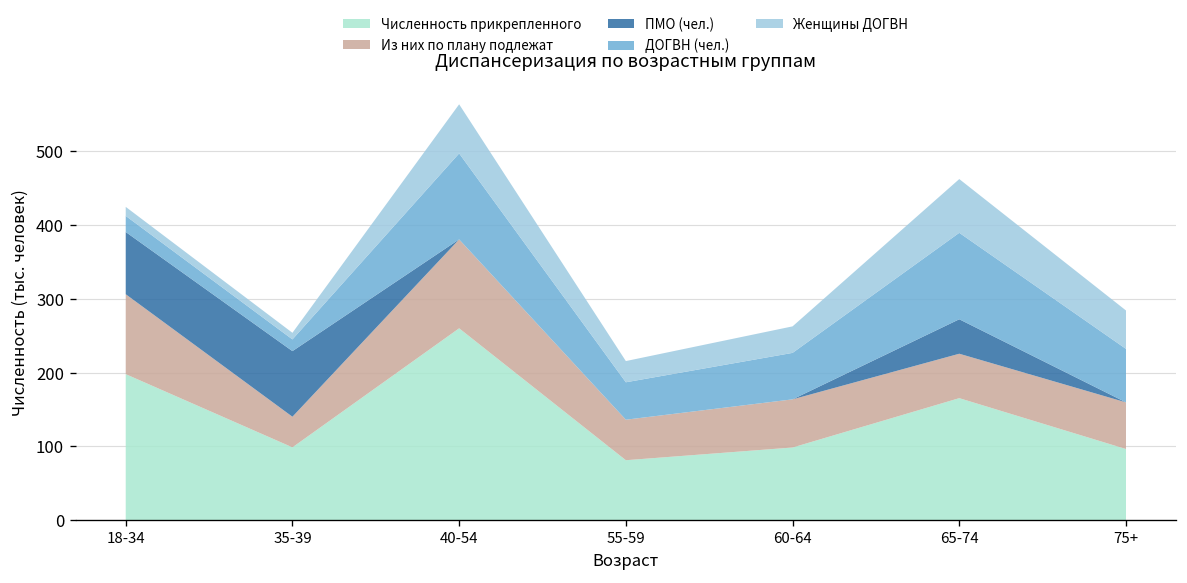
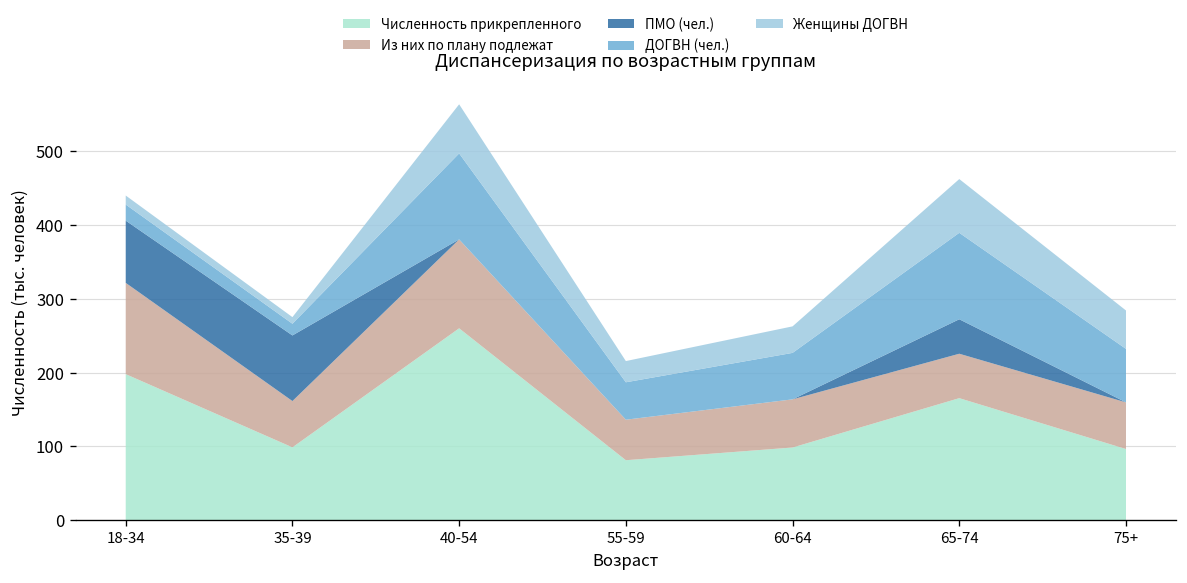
Из них по плану подлежат, 18-34: 110 -> 120
Из них по плану подлежат, 35-39: 40 -> 60
